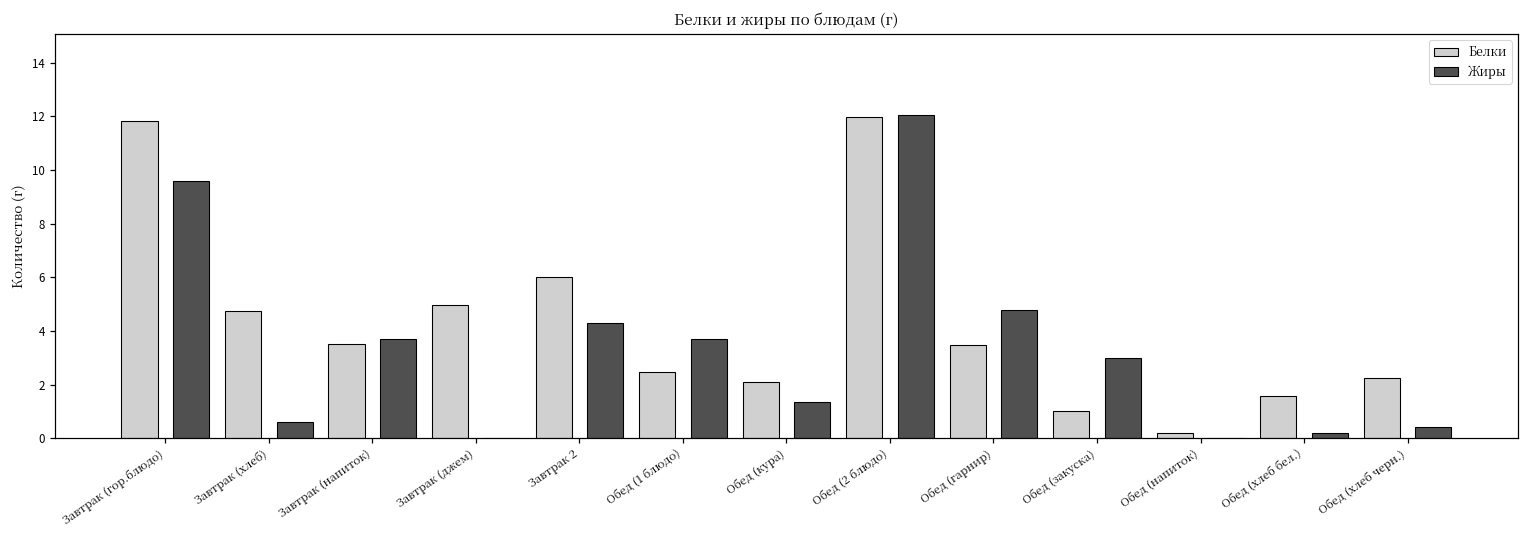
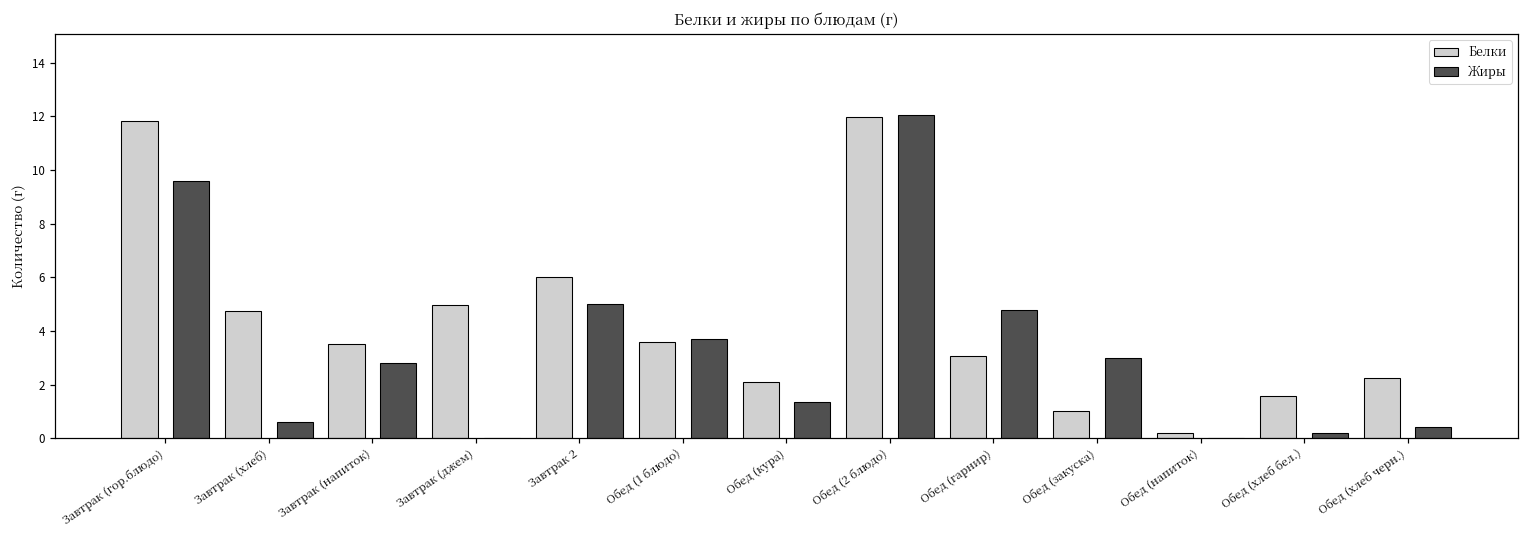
Жиры, Завтрак (напиток): 3.7 -> 2.8
Жиры, Завтрак 2: 4.3 -> 5.0
Белки, Обед (1 блюдо): 2.5 -> 3.6
Белки, Обед (гарнир): 3.5 -> 3.1
